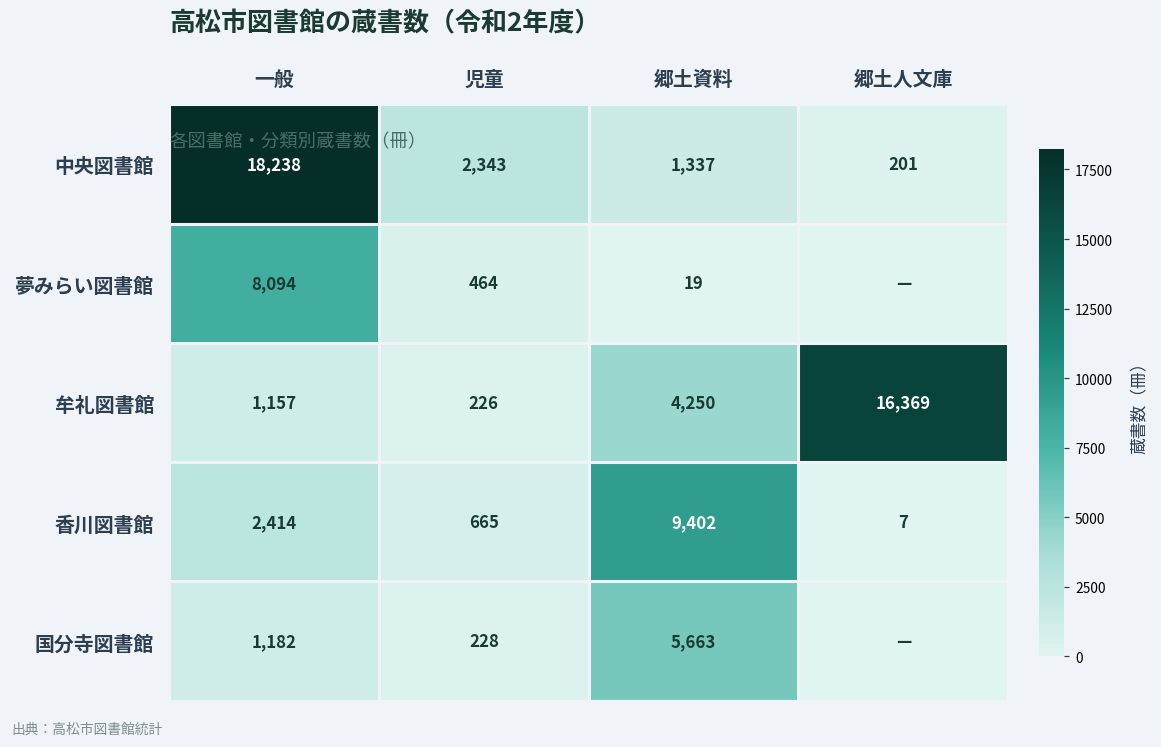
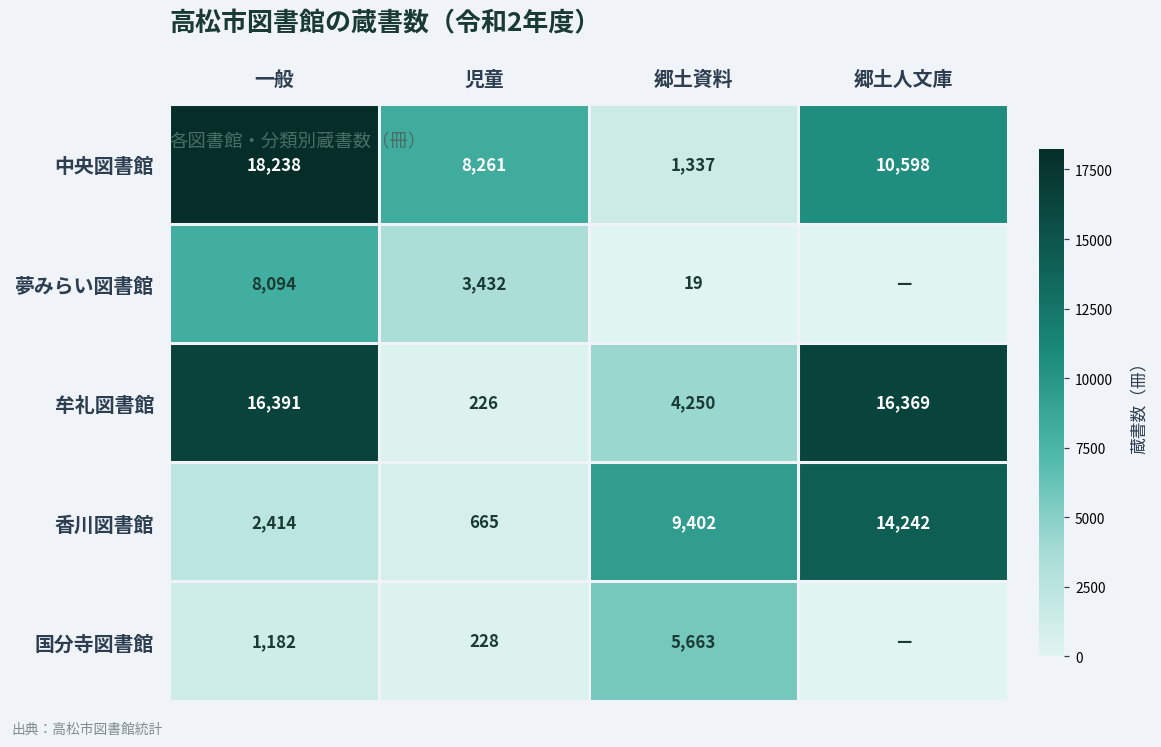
中央図書館, 児童: 2,343 -> 8,261
中央図書館, 郷土人文庫: 201 -> 10,598
夢みらい図書館, 児童: 464 -> 3,432
牟礼図書館, 一般: 1,157 -> 16,391
香川図書館, 郷土人文庫: 7 -> 14,242
